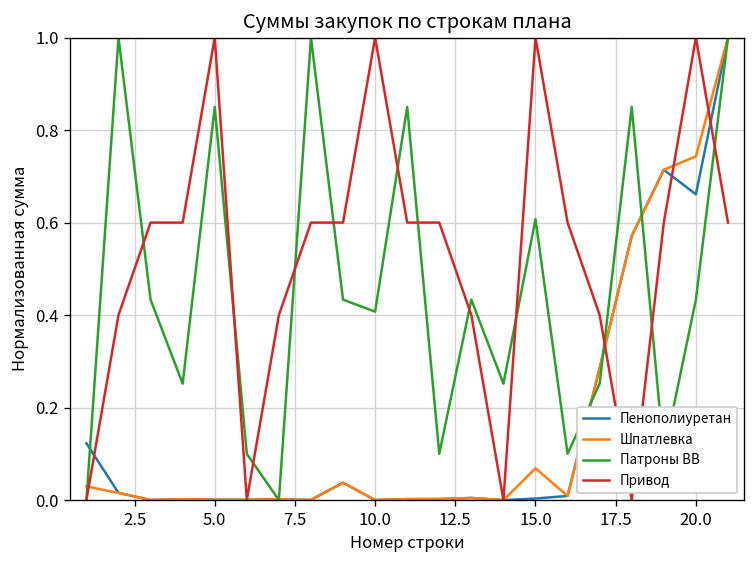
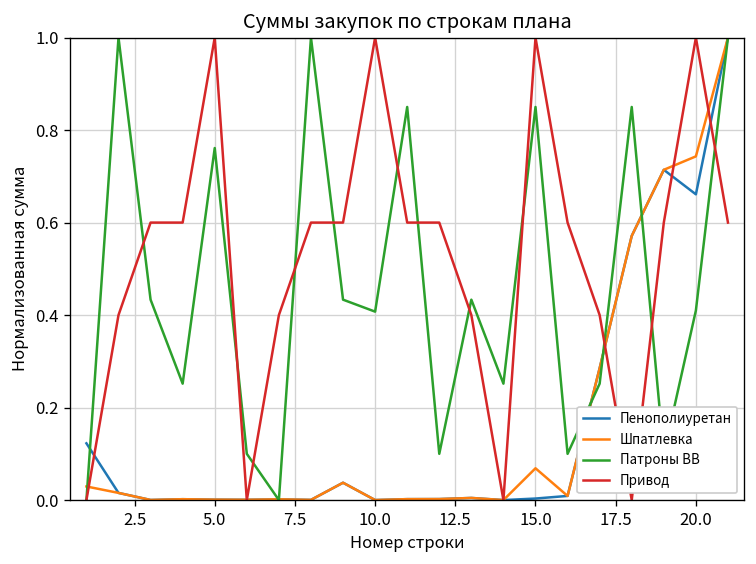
Патроны ВВ, 5.0: 0.85 -> 0.76
Патроны ВВ, 15.0: 0.61 -> 0.85
Патроны ВВ, 20.0: 0.43 -> 0.41
